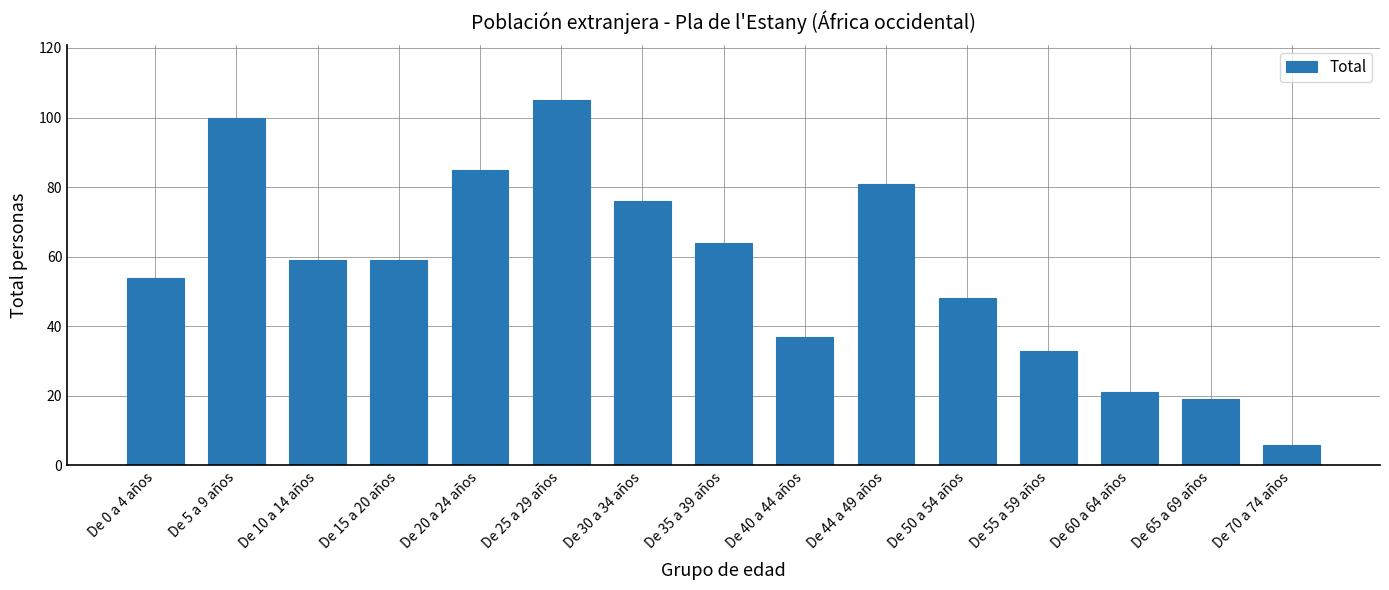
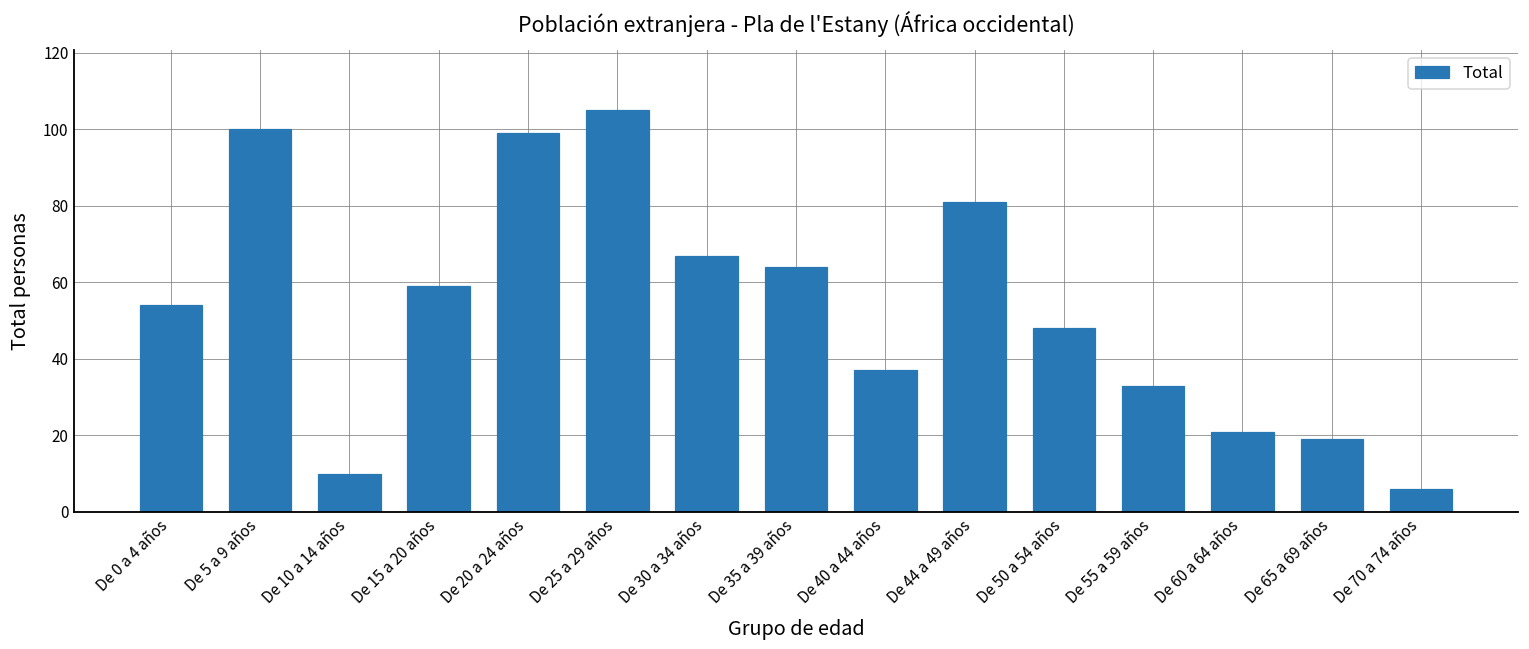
De 10 a 14 años: 59 -> 10
De 20 a 24 años: 85 -> 99
De 30 a 34 años: 76 -> 67
